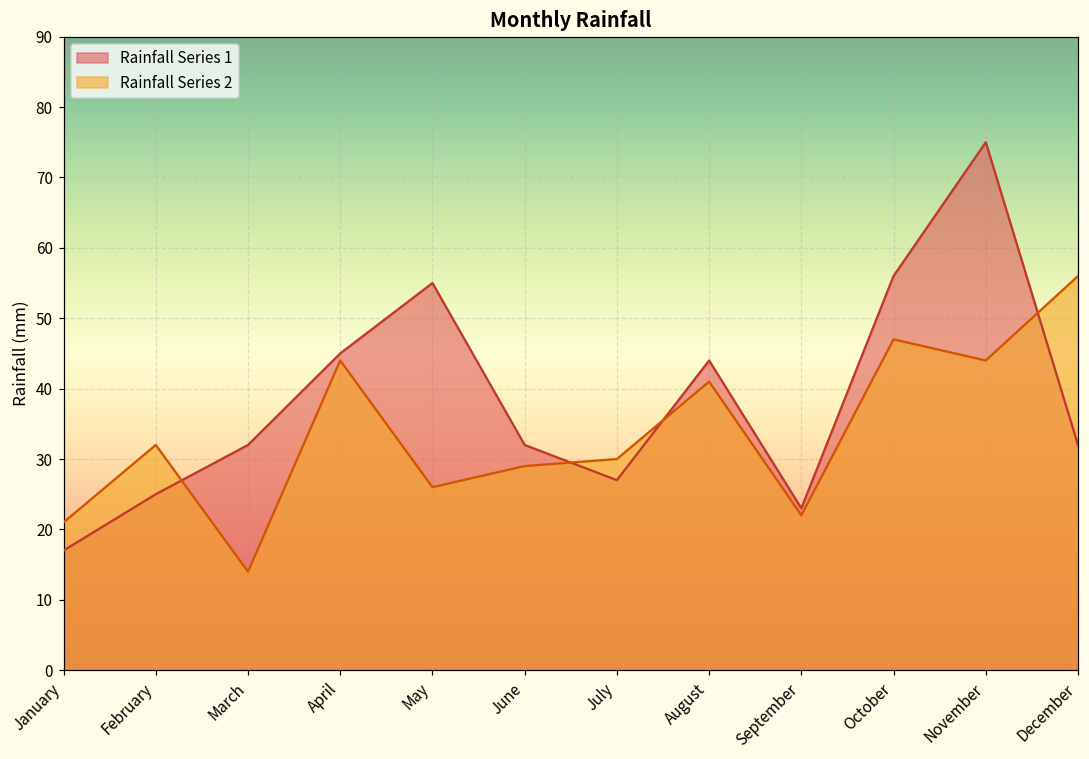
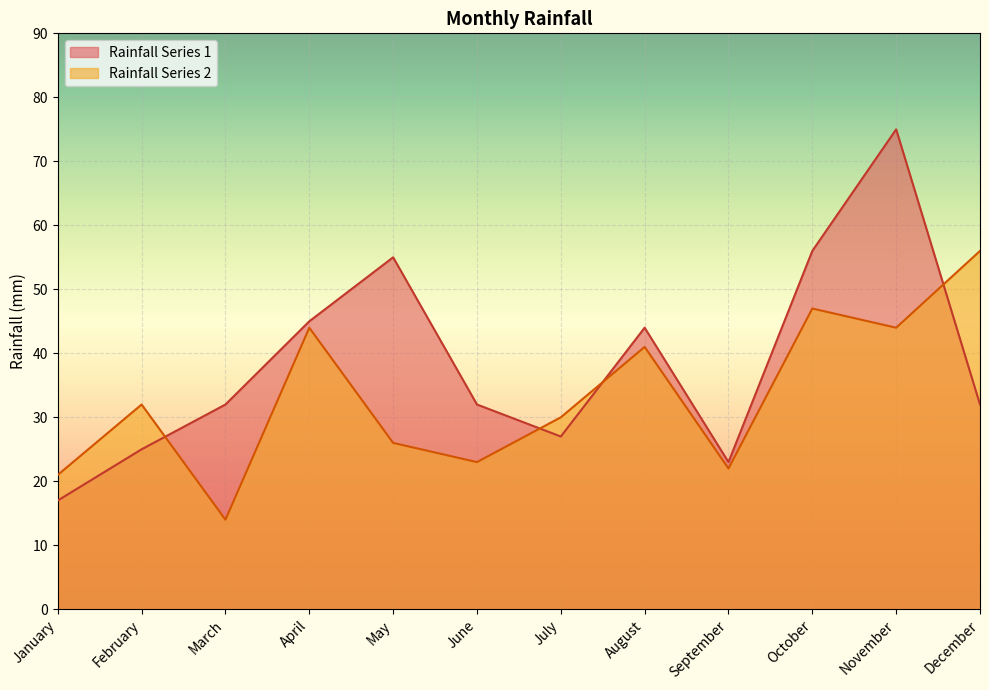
Rainfall Series 2, June: 29 -> 23
